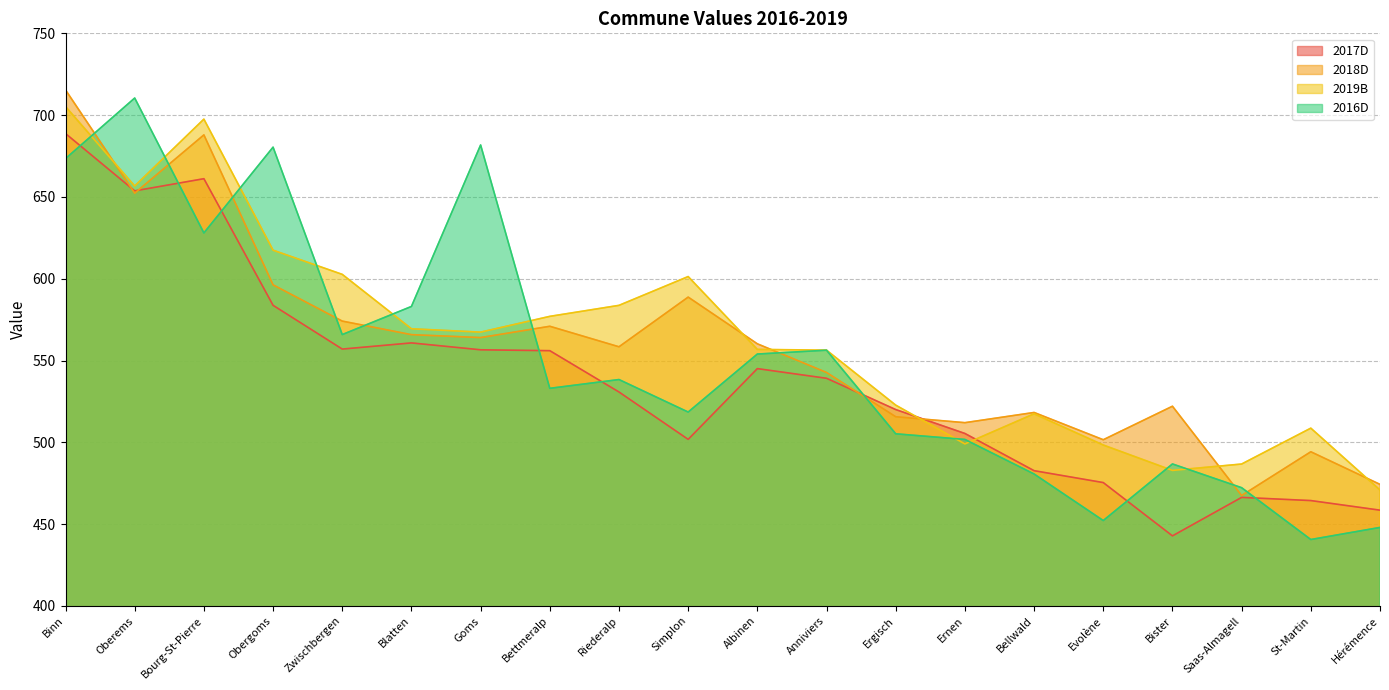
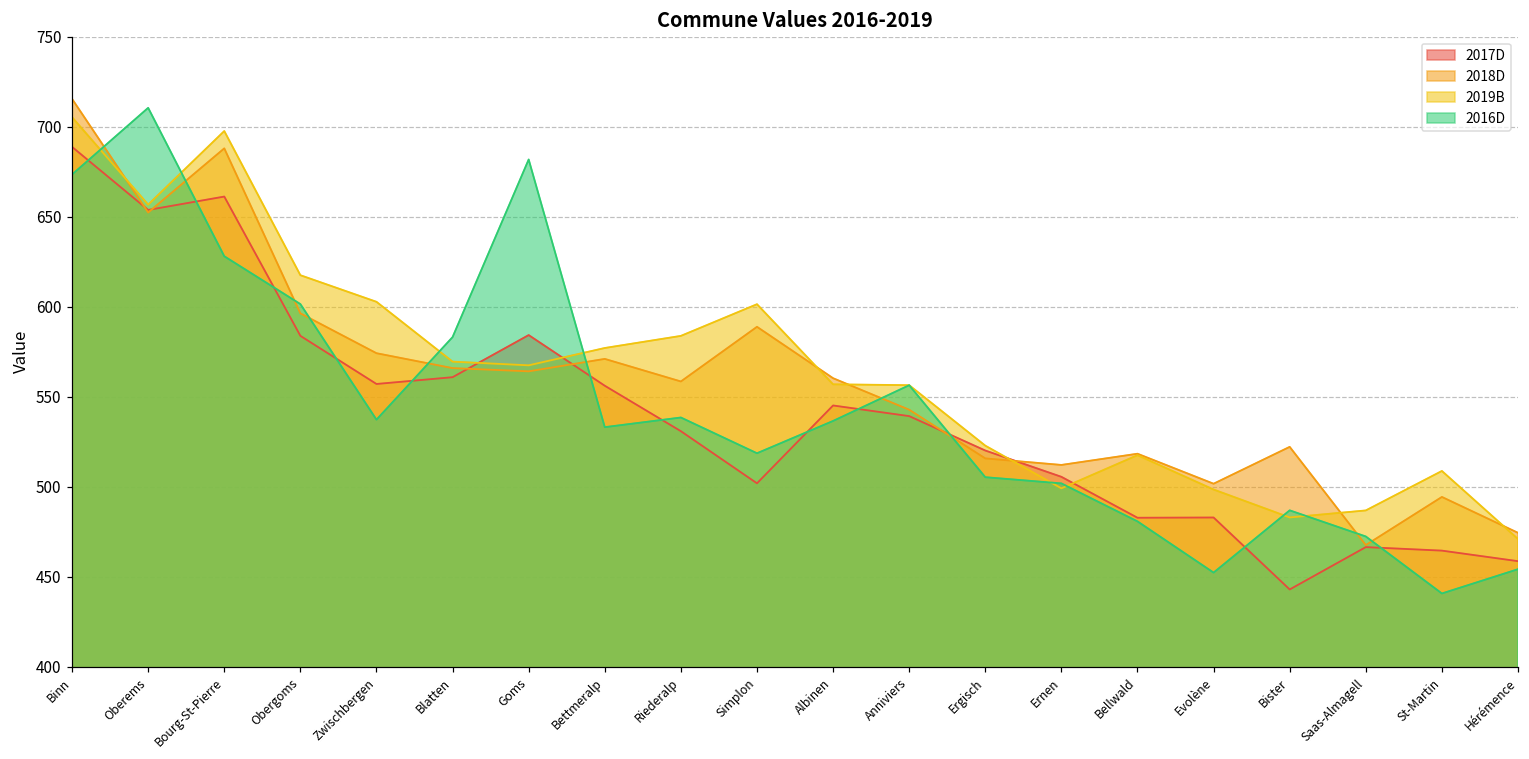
2016D, Obergoms: 680 -> 601
2016D, Zwischbergen: 566 -> 537
2017D, Goms: 557 -> 584
2016D, Albinen: 554 -> 536
2017D, Evolène: 475 -> 483
2016D, Hérémence: 448 -> 454
